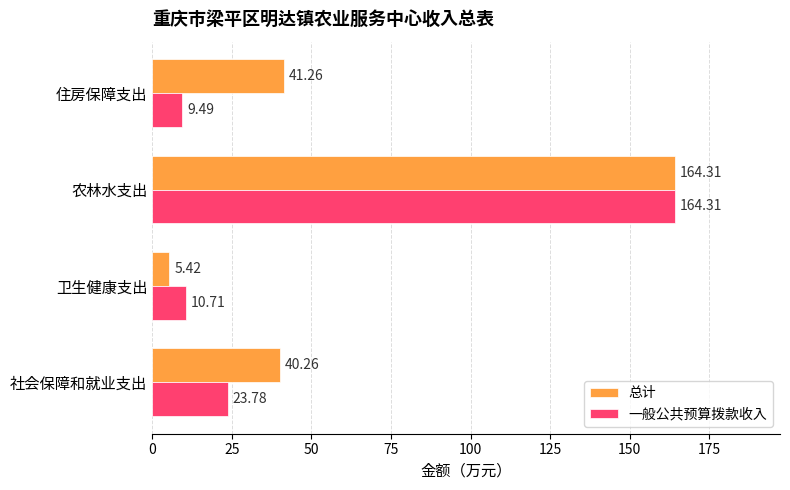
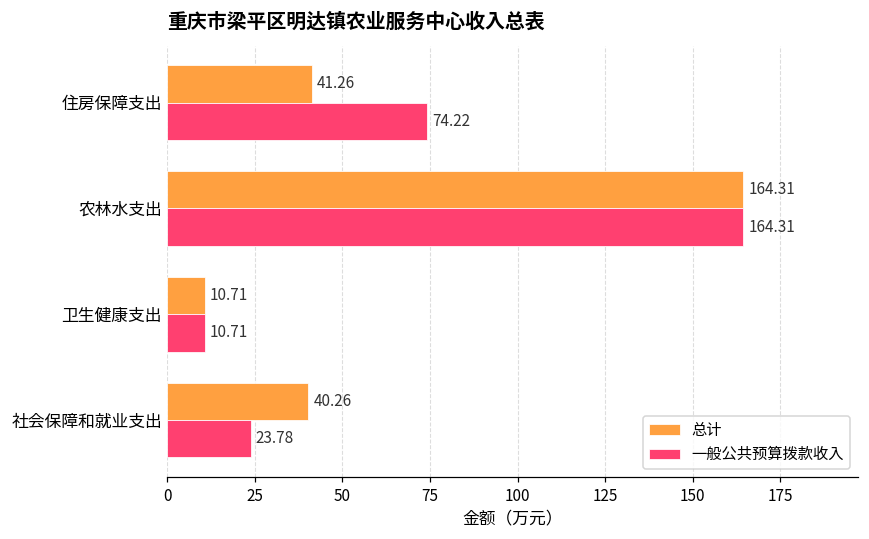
一般公共预算拨款收入, 住房保障支出: 9.49 -> 74.22
总计, 卫生健康支出: 5.42 -> 10.71
